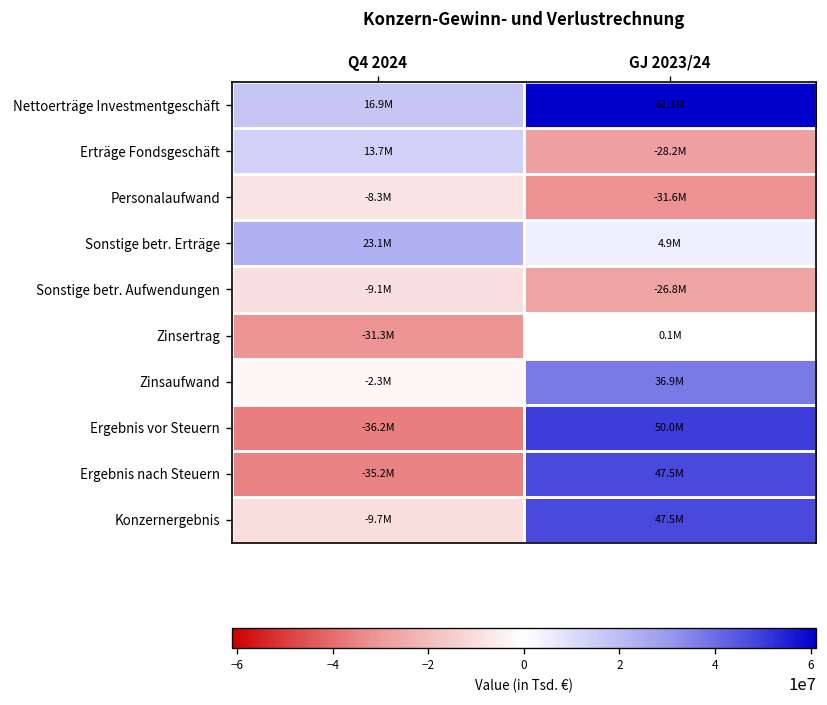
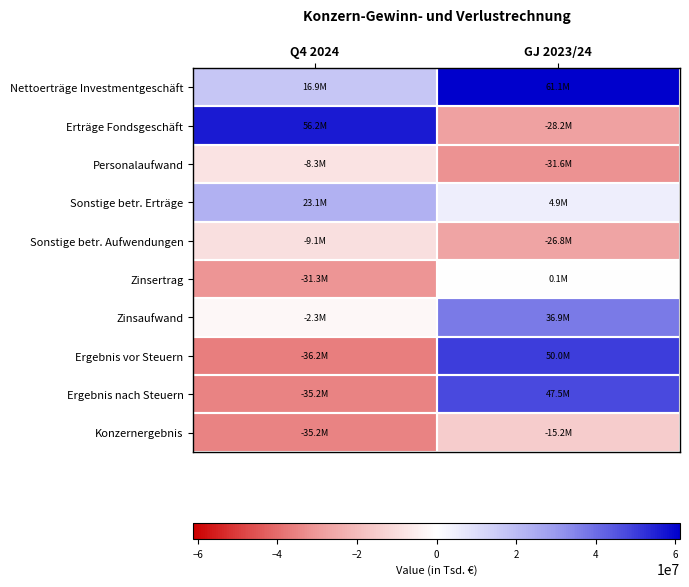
Erträge Fondsgeschäft, Q4 2024: 13.7M -> 56.2M
Konzernergebnis, Q4 2024: -9.7M -> -35.2M
Konzernergebnis, GJ 2023/24: 47.5M -> -15.2M
